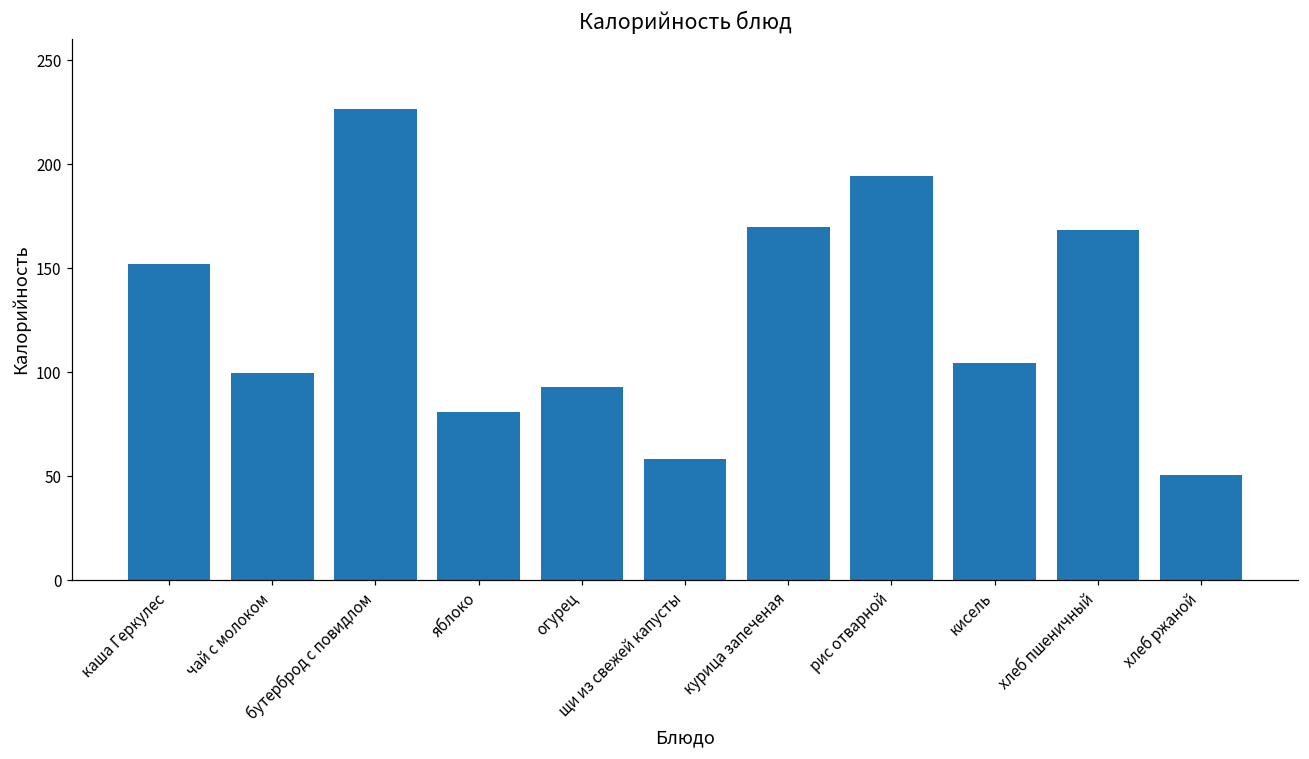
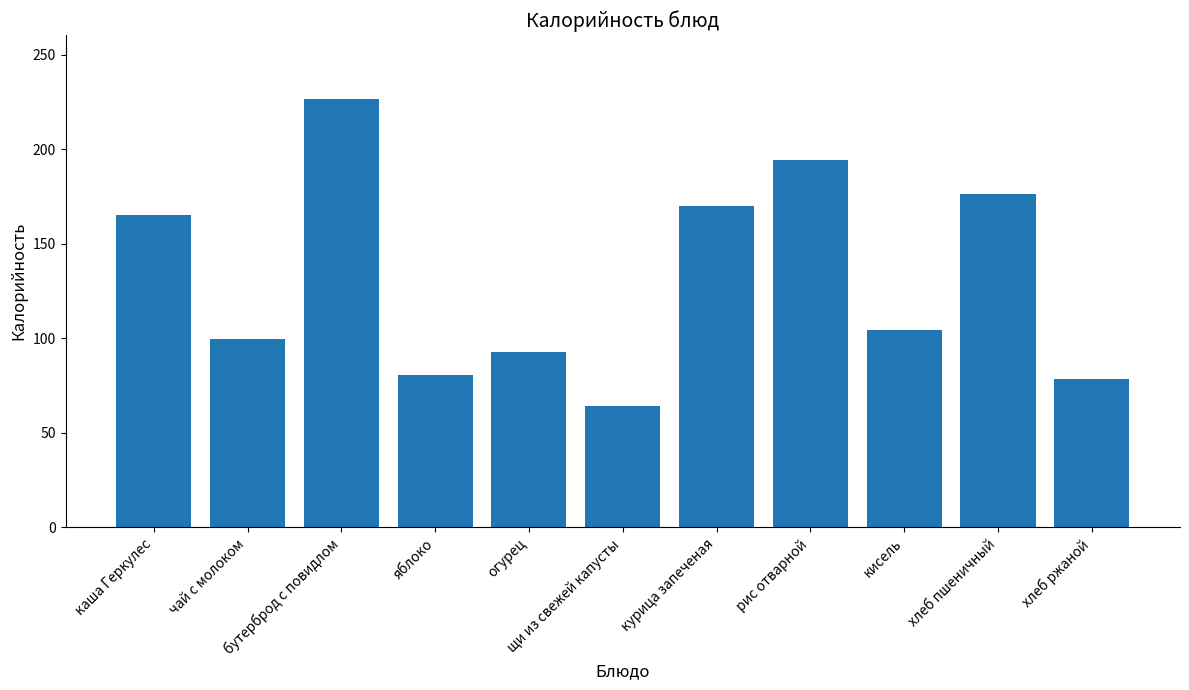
каша Геркулес: 152 -> 165
щи из свежей капусты: 58 -> 64
хлеб пшеничный: 168 -> 176
хлеб ржаной: 50 -> 78
